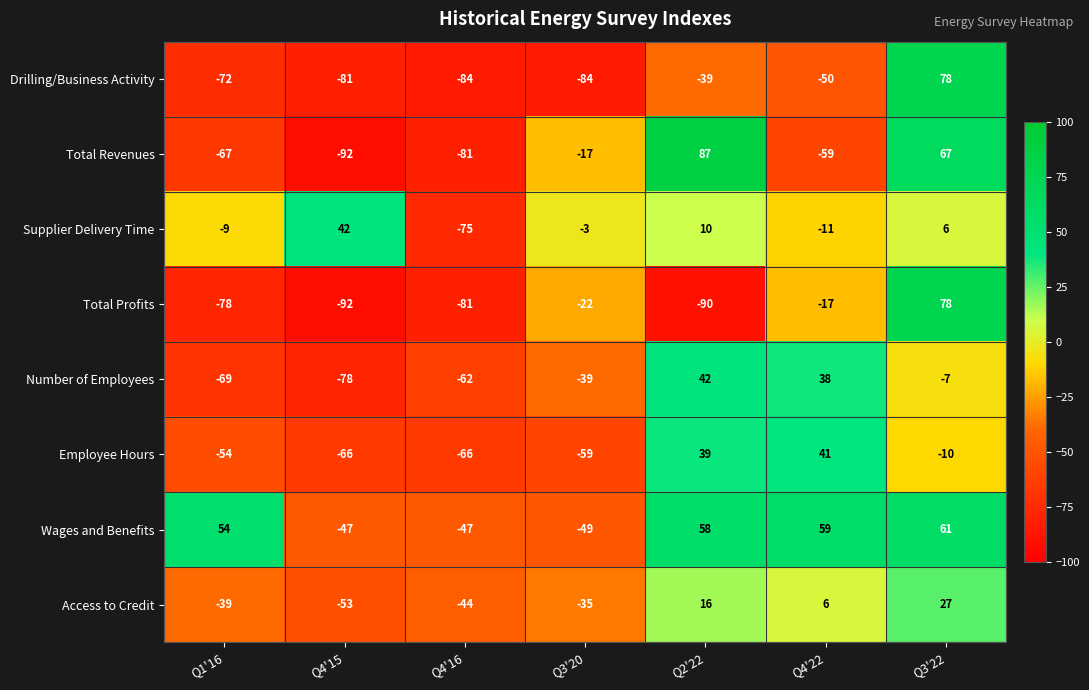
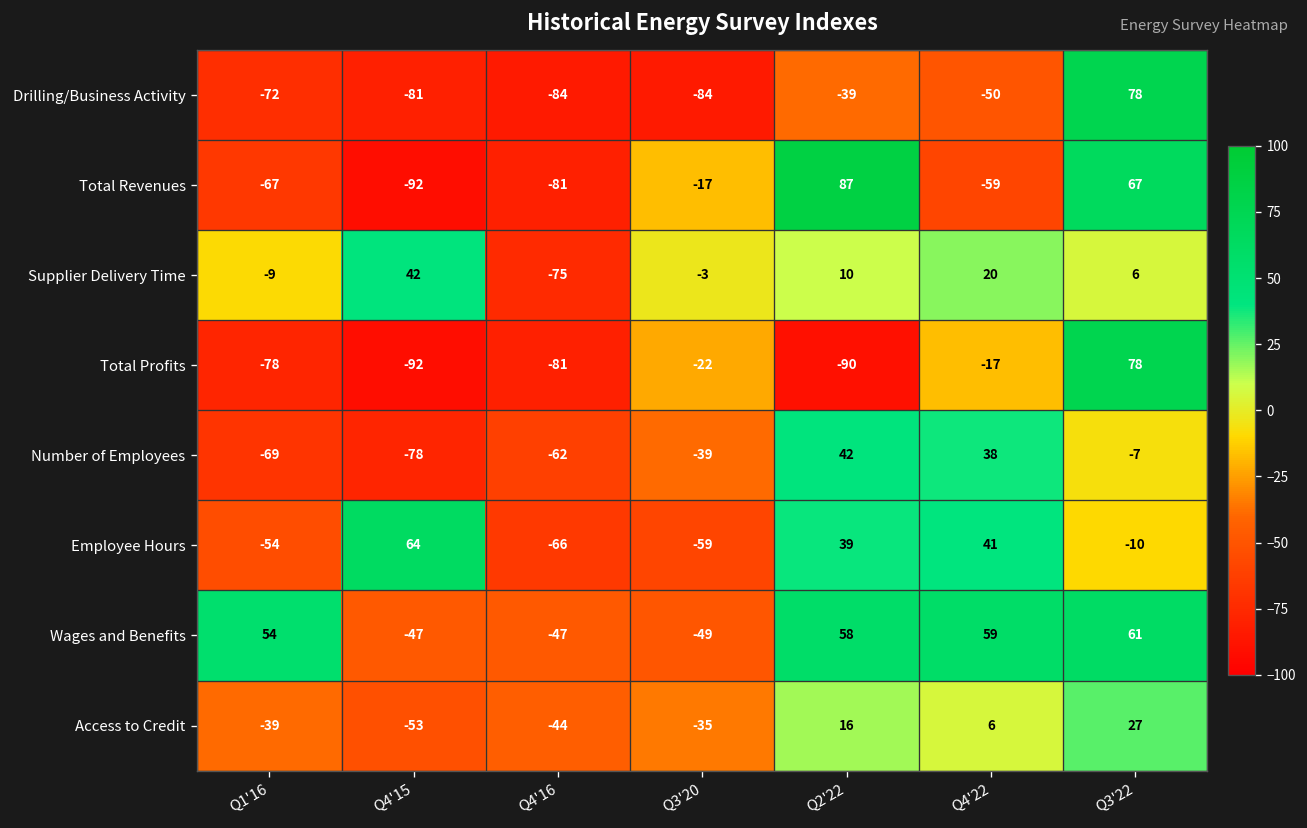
Supplier Delivery Time, Q4'22: -11 -> 20
Employee Hours, Q4'15: -66 -> 64
